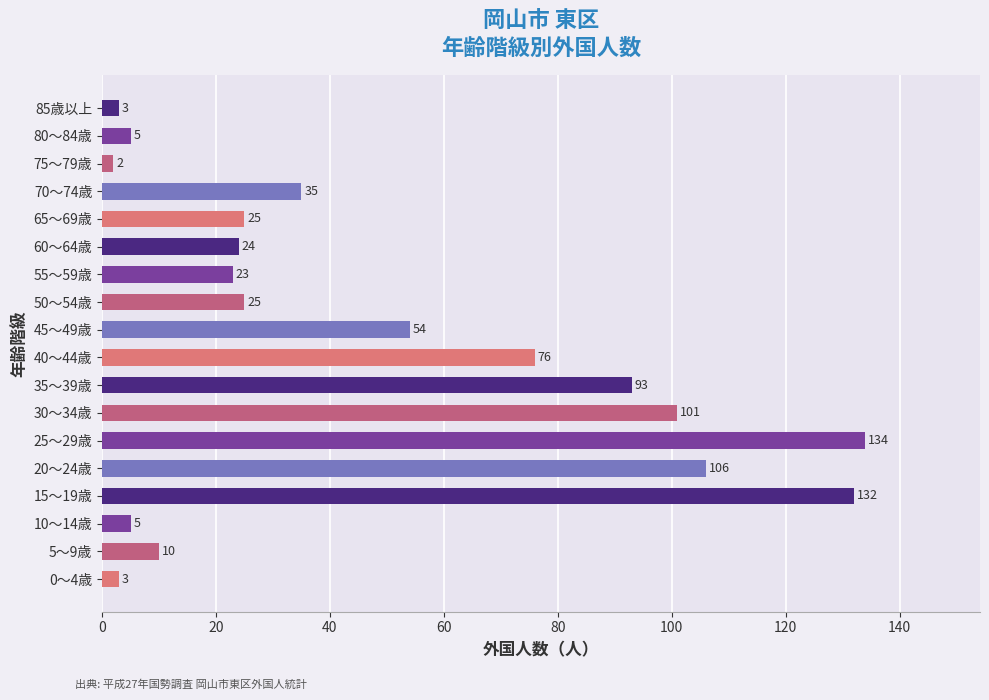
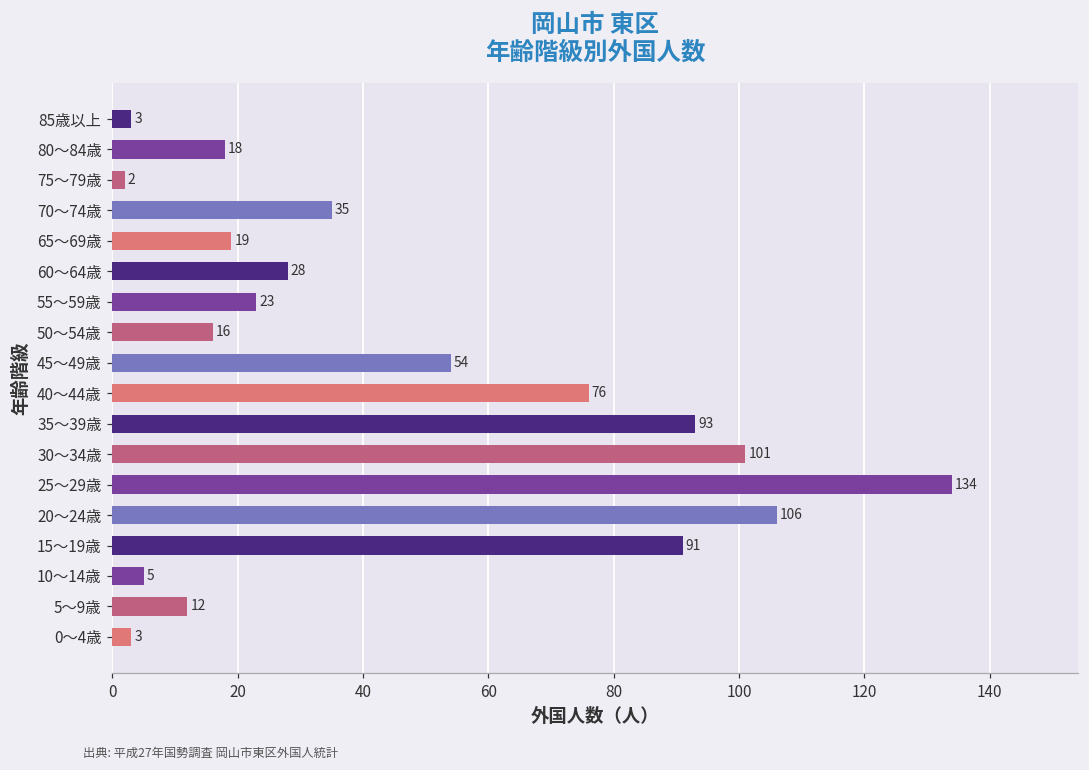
80～84歳: 5 -> 18
65～69歳: 25 -> 19
60～64歳: 24 -> 28
50～54歳: 25 -> 16
15～19歳: 132 -> 91
5～9歳: 10 -> 12
